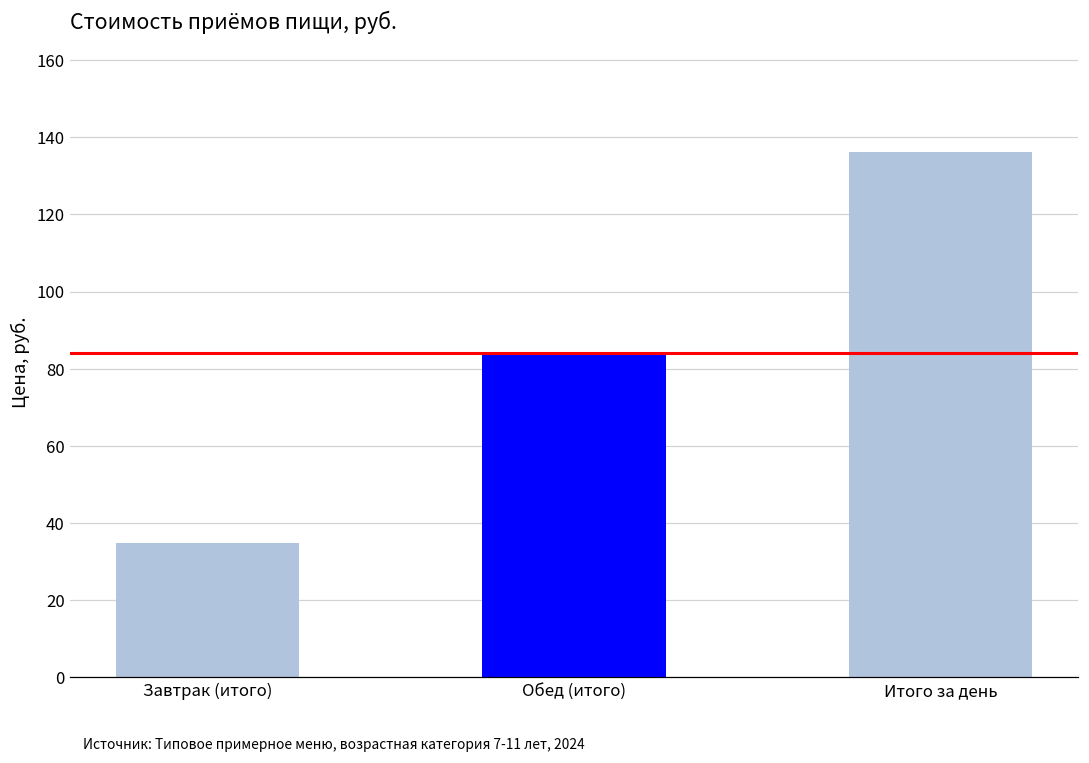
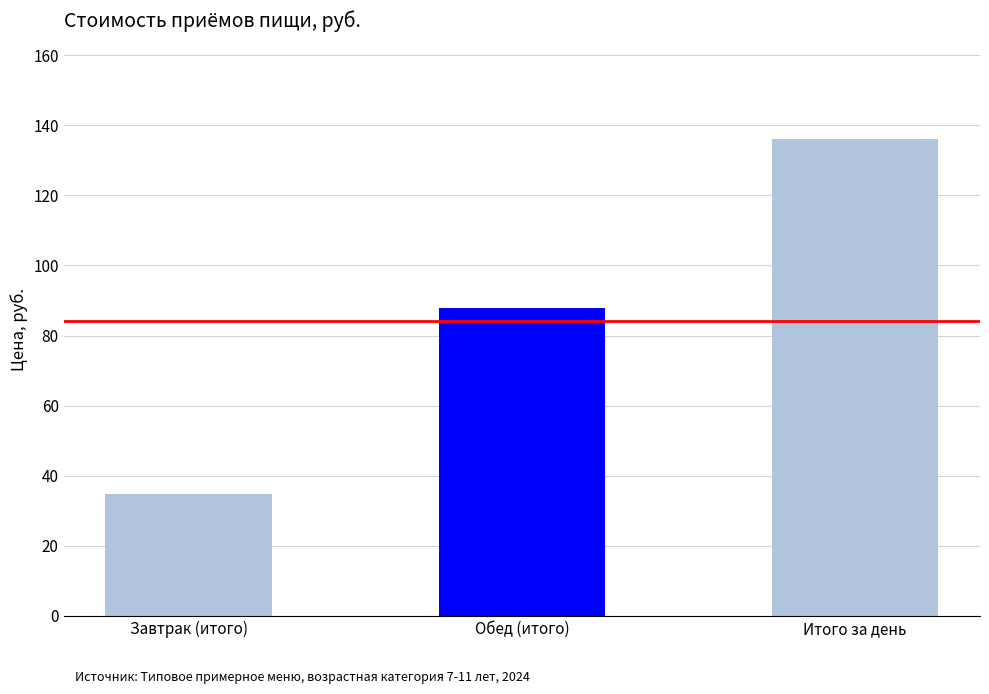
Обед (итого): 84 -> 88
